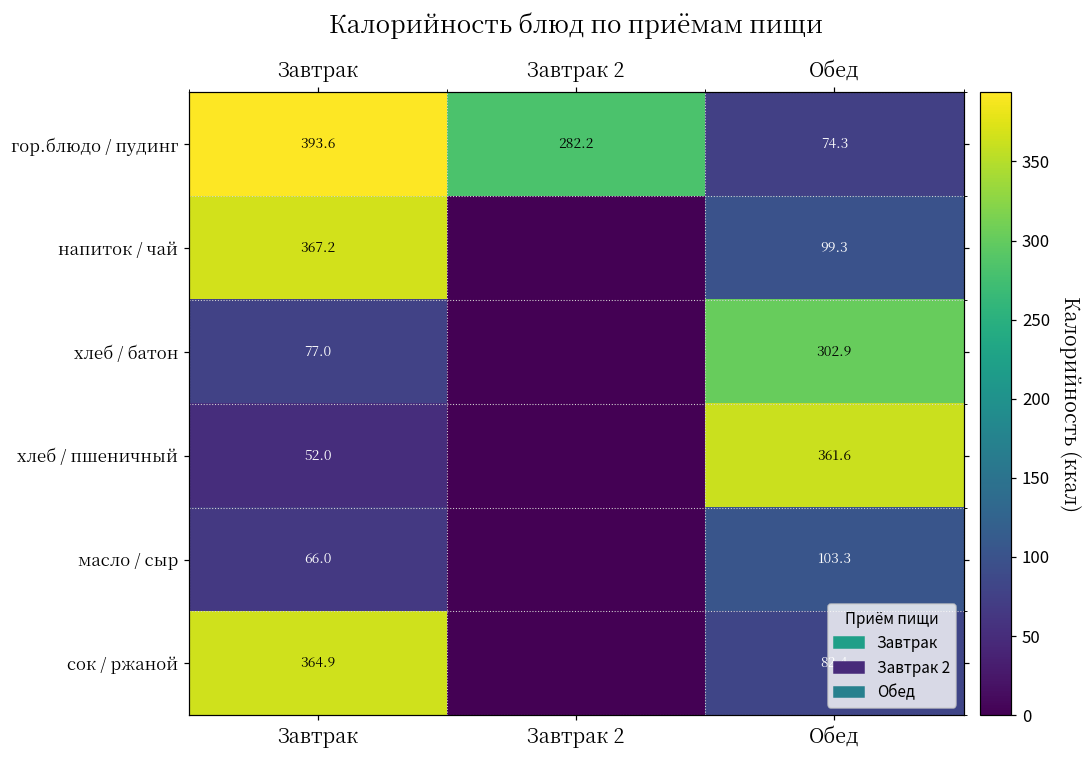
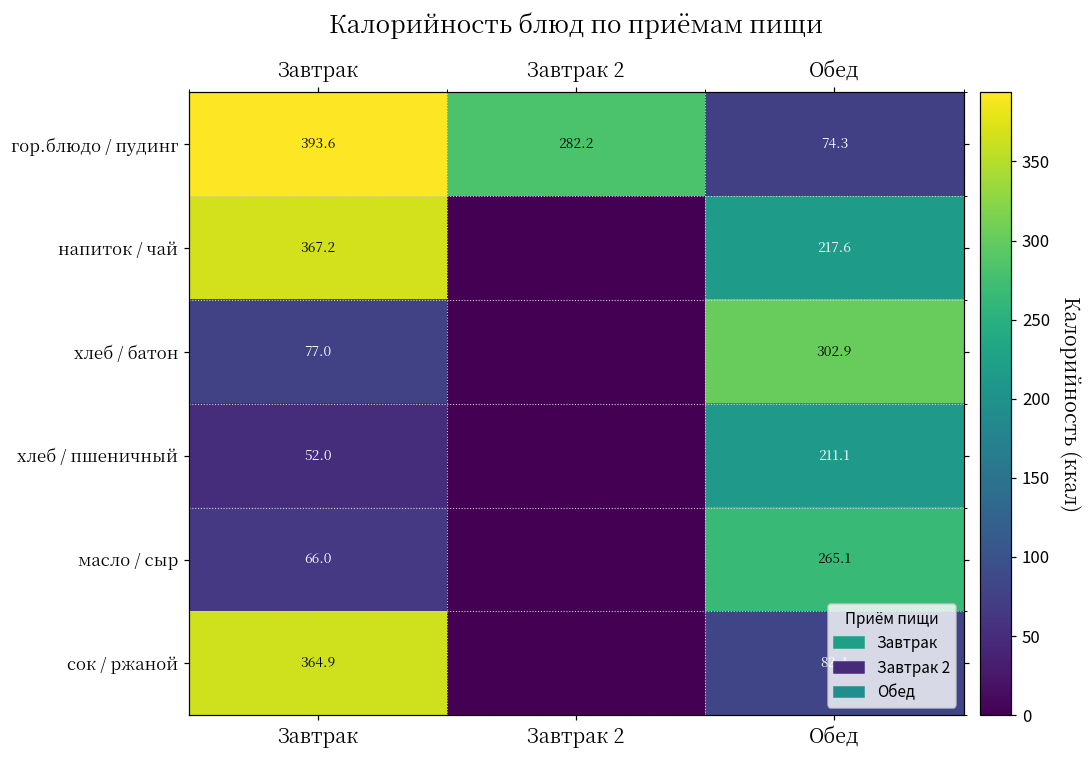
напиток / чай, Обед: 99.3 -> 217.6
хлеб / пшеничный, Обед: 361.6 -> 211.1
масло / сыр, Обед: 103.3 -> 265.1
